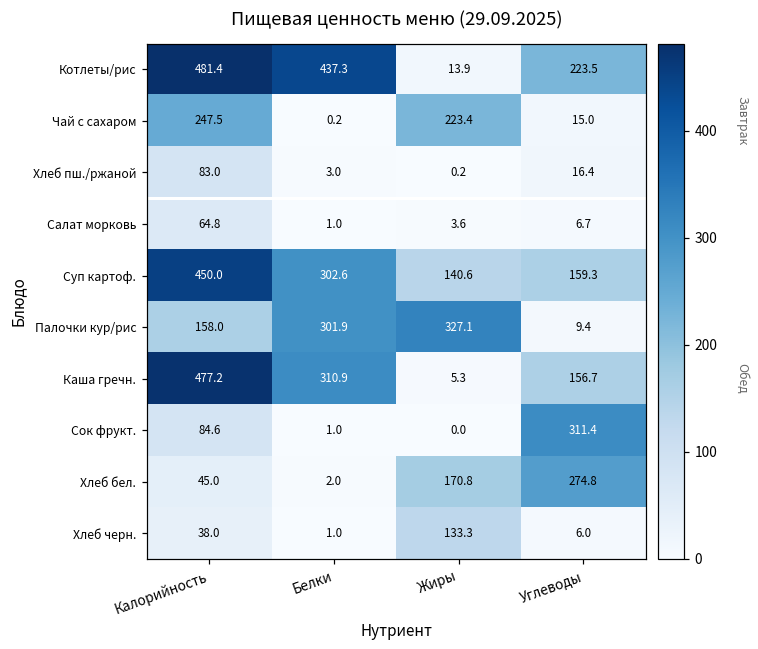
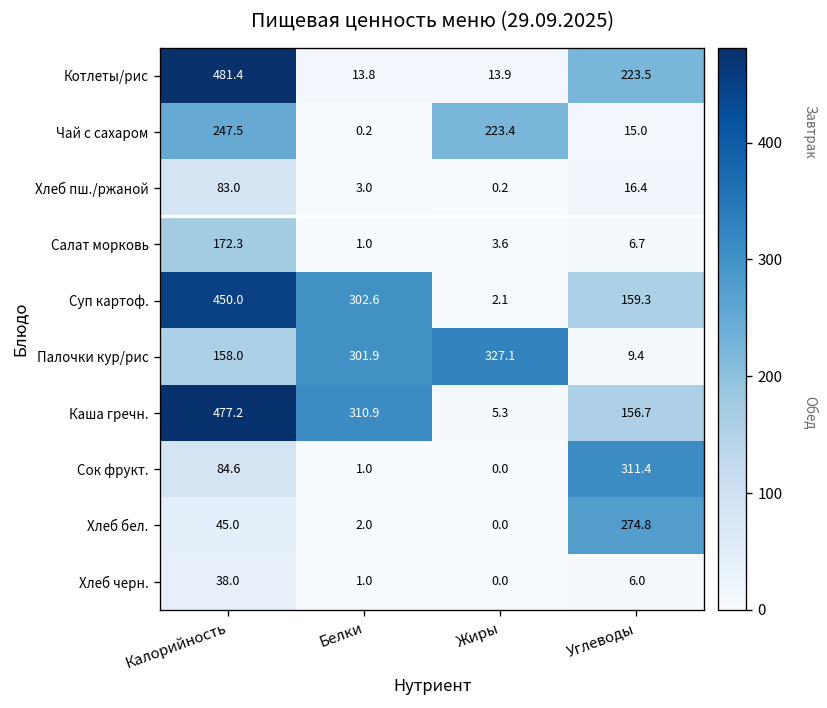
Котлеты/рис, Белки: 437.3 -> 13.8
Салат морковь, Калорийность: 64.8 -> 172.3
Суп картоф., Жиры: 140.6 -> 2.1
Хлеб бел., Жиры: 170.8 -> 0.0
Хлеб черн., Жиры: 133.3 -> 0.0
